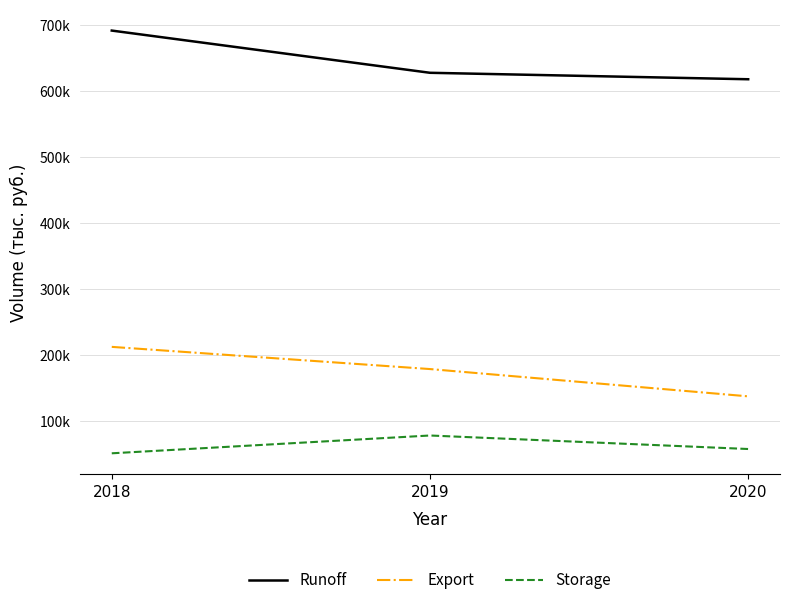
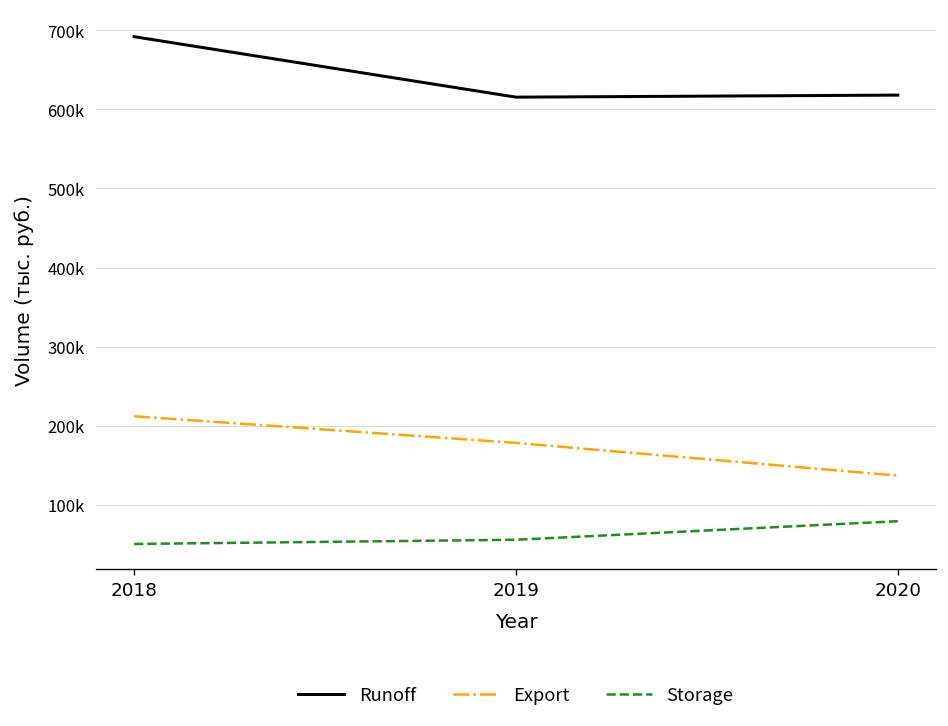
Runoff, 2019: 630000 -> 620000
Storage, 2019: 80000 -> 60000
Storage, 2020: 60000 -> 80000
